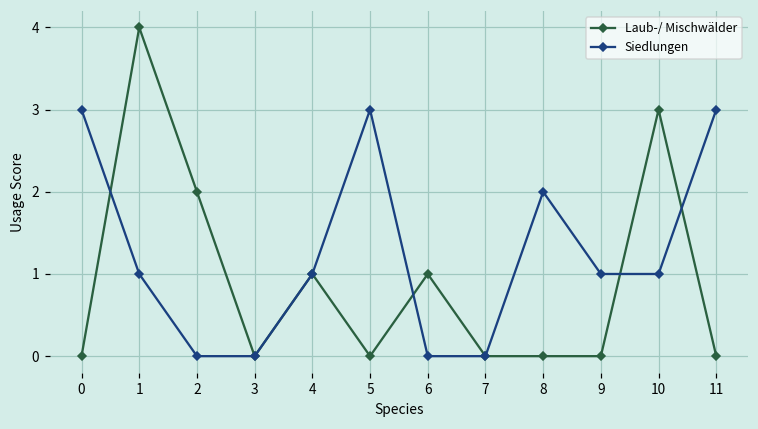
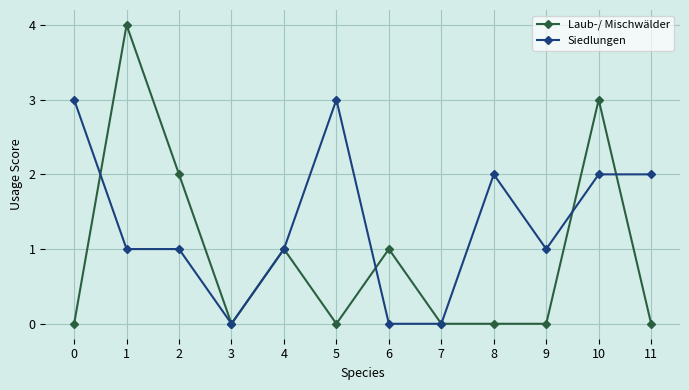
Siedlungen, 2: 0 -> 1
Siedlungen, 10: 1 -> 2
Siedlungen, 11: 3 -> 2
